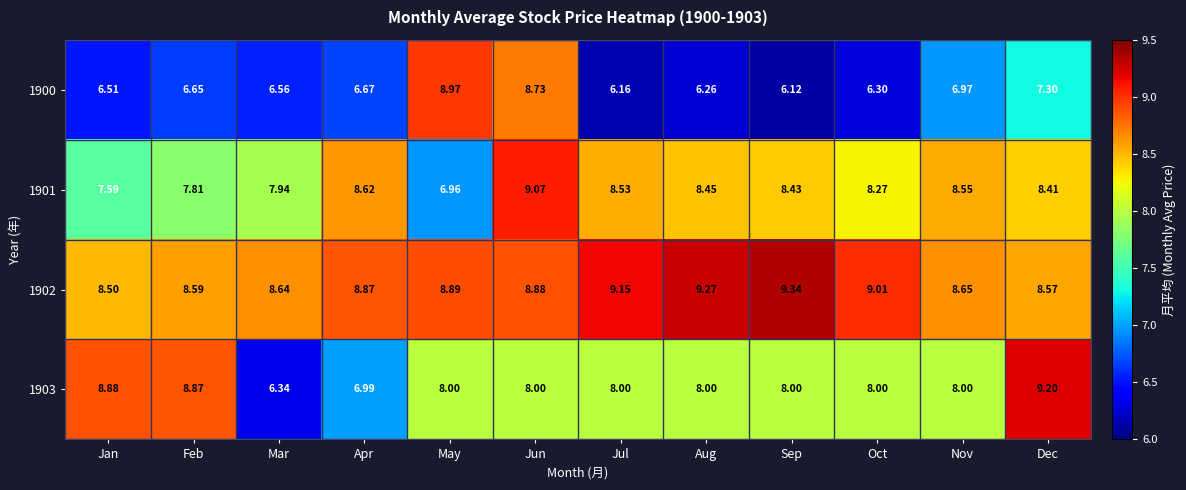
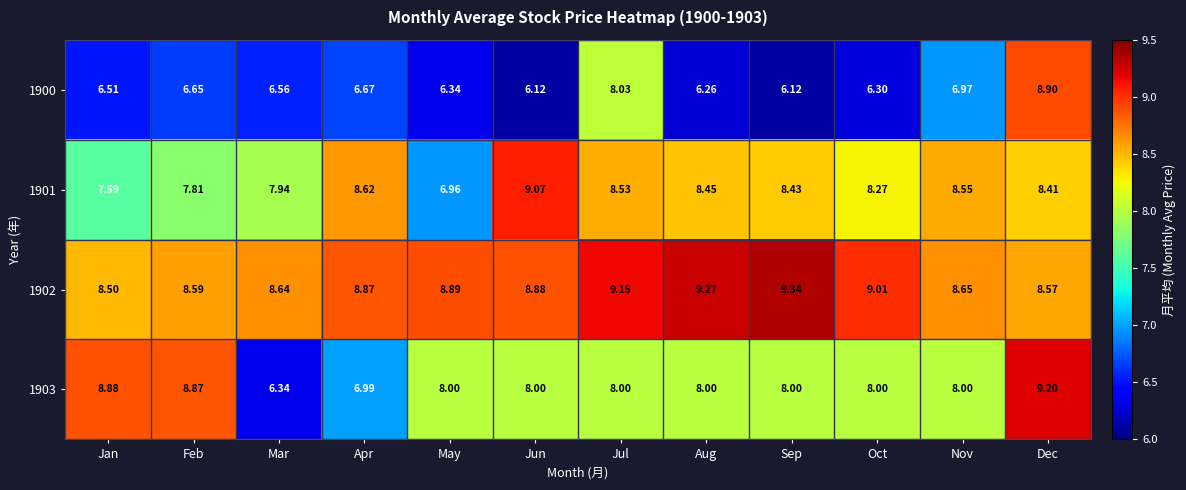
1900, May: 8.97 -> 6.34
1900, Jun: 8.73 -> 6.12
1900, Jul: 6.16 -> 8.03
1900, Dec: 7.30 -> 8.90
